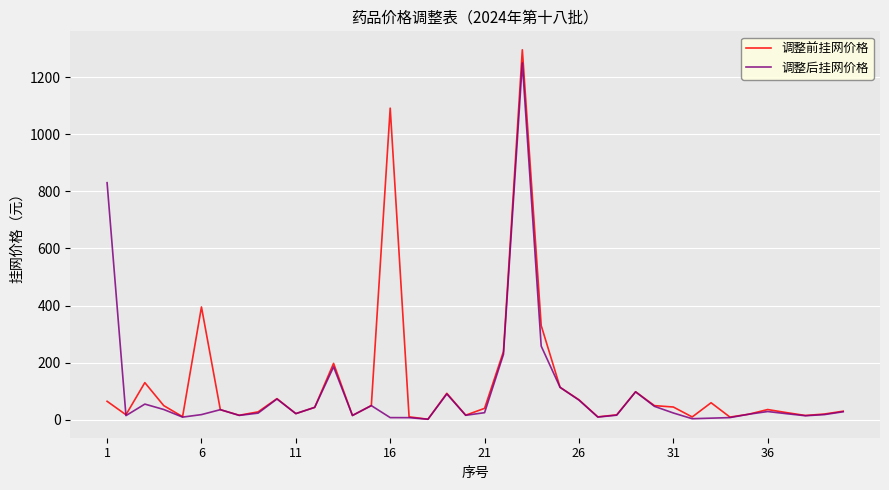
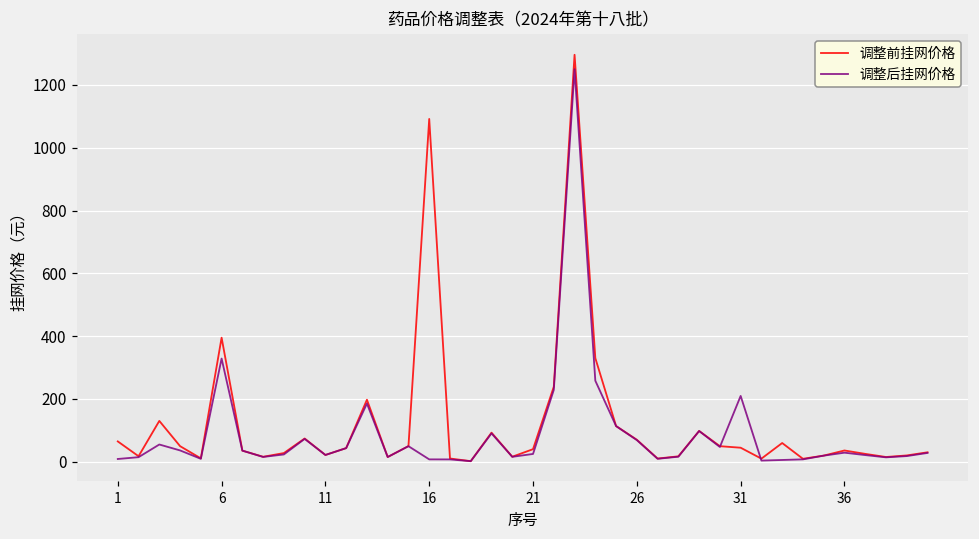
调整后挂网价格, 1: 830 -> 10
调整后挂网价格, 6: 20 -> 330
调整后挂网价格, 31: 20 -> 210
